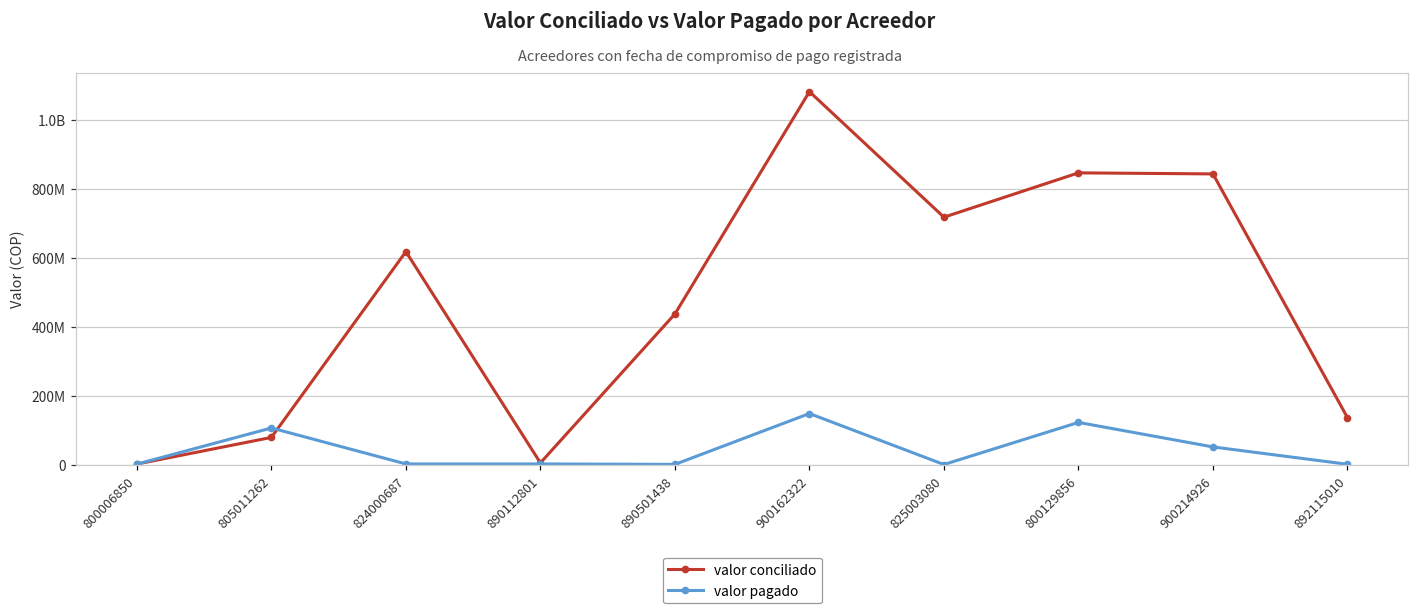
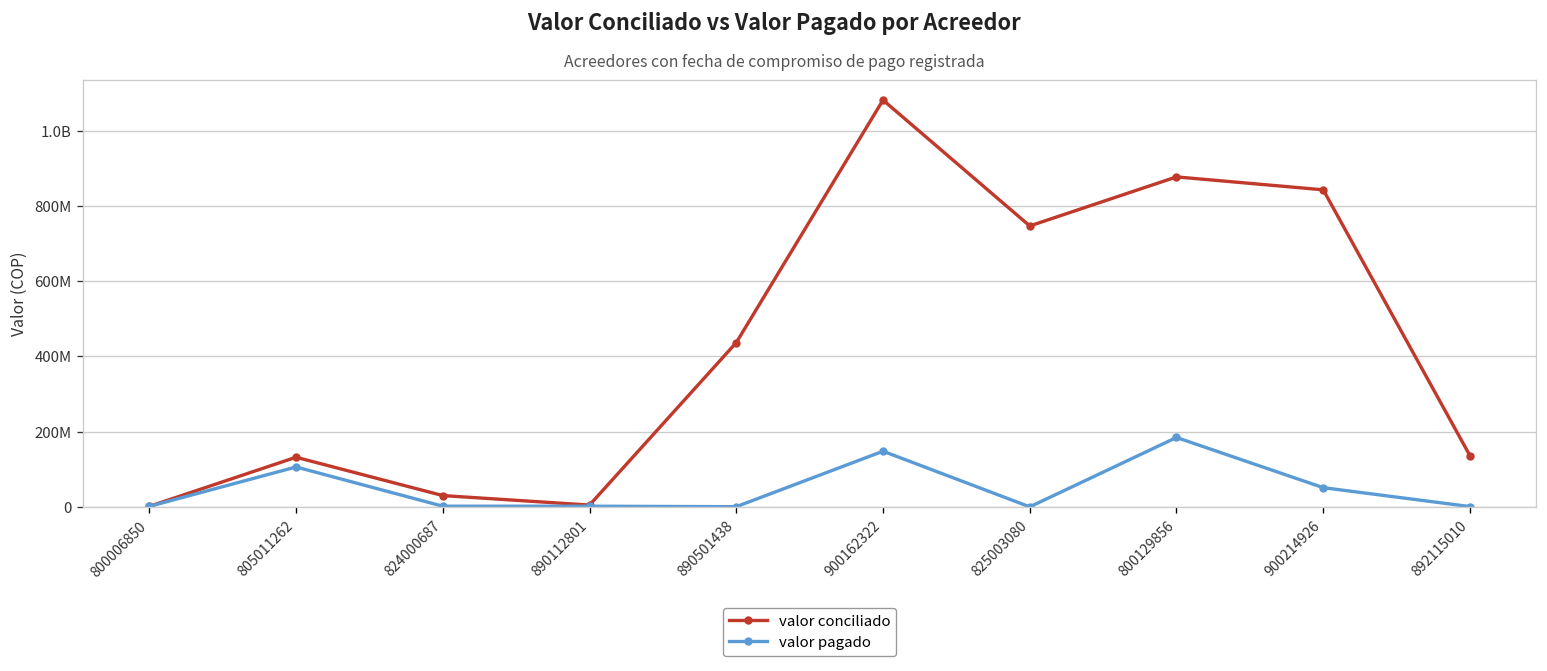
valor conciliado, 805011262: 80000000 -> 130000000
valor conciliado, 824000687: 620000000 -> 30000000
valor conciliado, 825003080: 720000000 -> 750000000
valor conciliado, 800129856: 850000000 -> 880000000
valor pagado, 800129856: 120000000 -> 180000000
